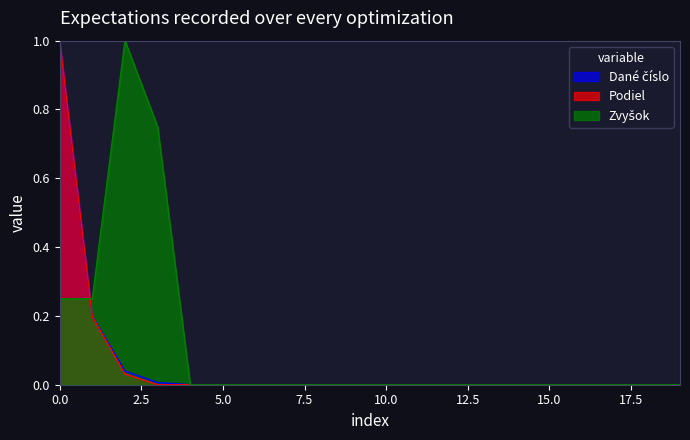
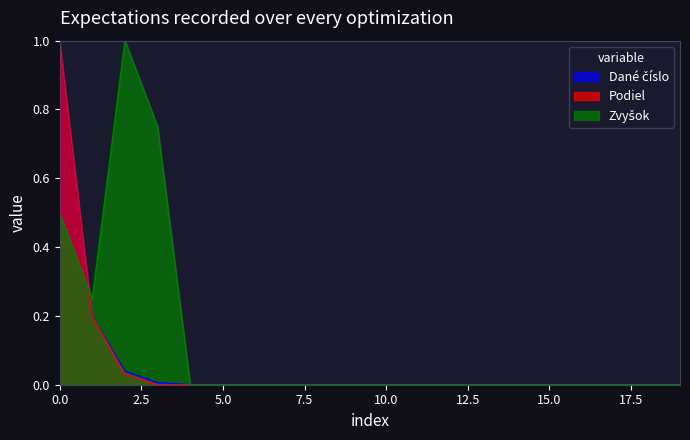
Zvyšok, 0.0: 0.25 -> 0.50
